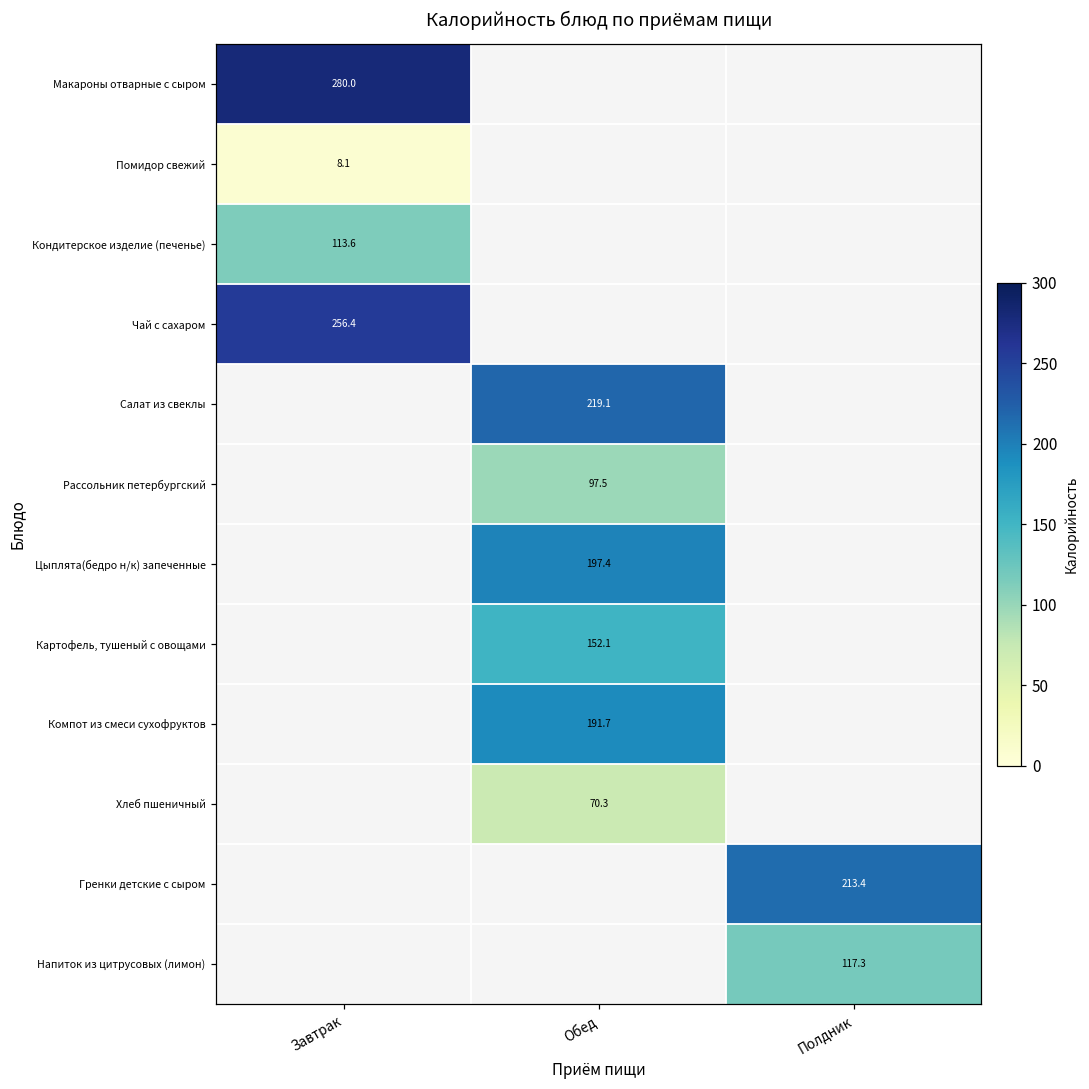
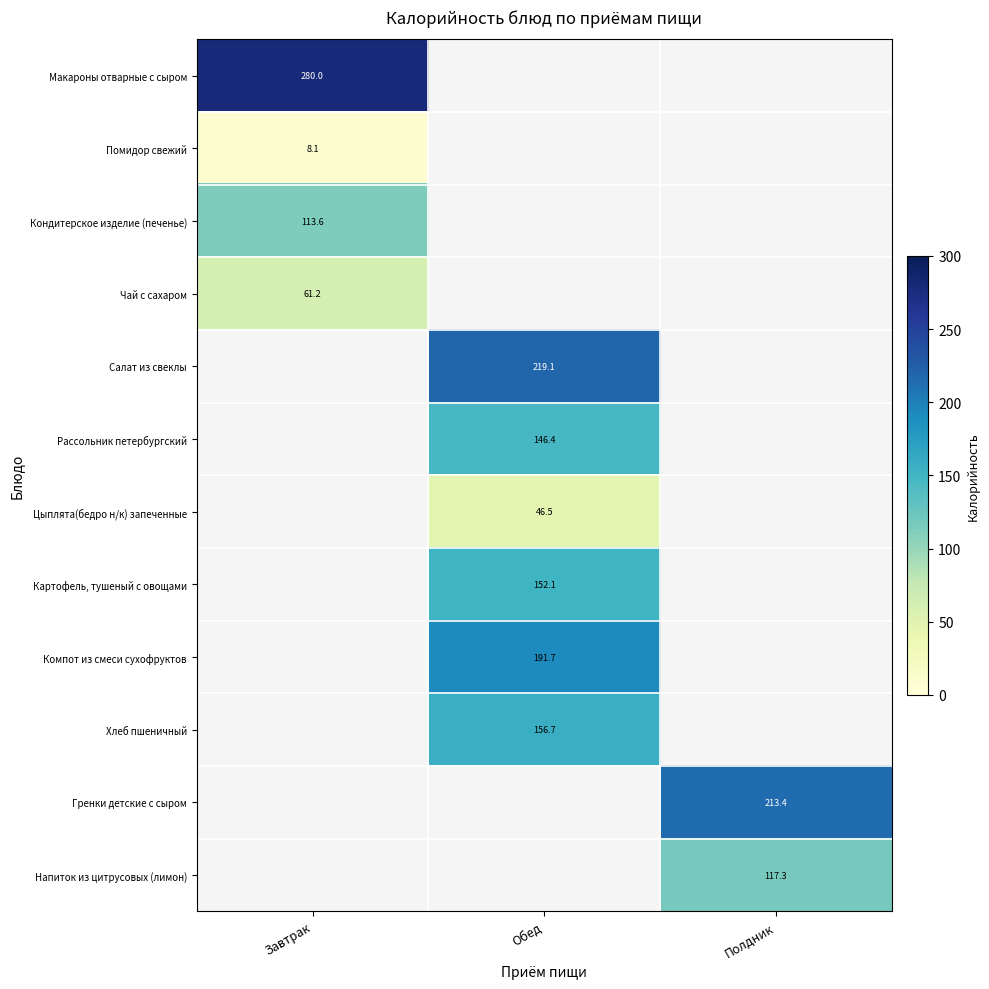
Чай с сахаром, Завтрак: 256.4 -> 61.2
Рассольник петербургский, Обед: 97.5 -> 146.4
Цыплята(бедро н/к) запеченные, Обед: 197.4 -> 46.5
Хлеб пшеничный, Обед: 70.3 -> 156.7
